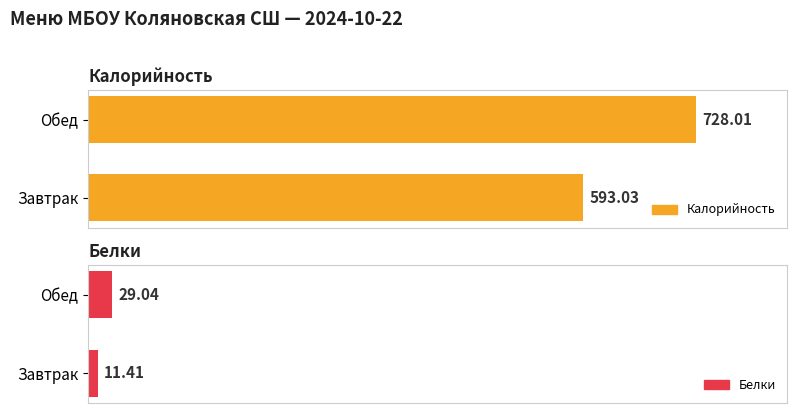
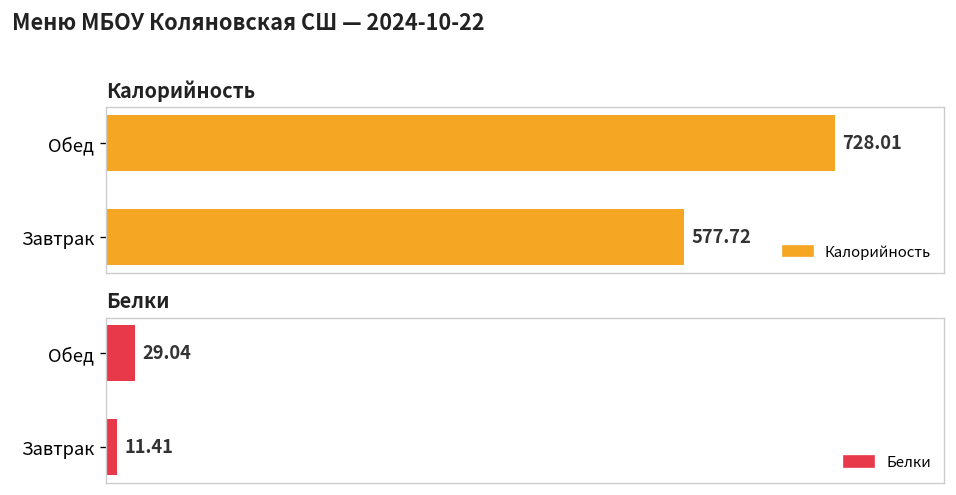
Калорийность, Завтрак: 593.03 -> 577.72
